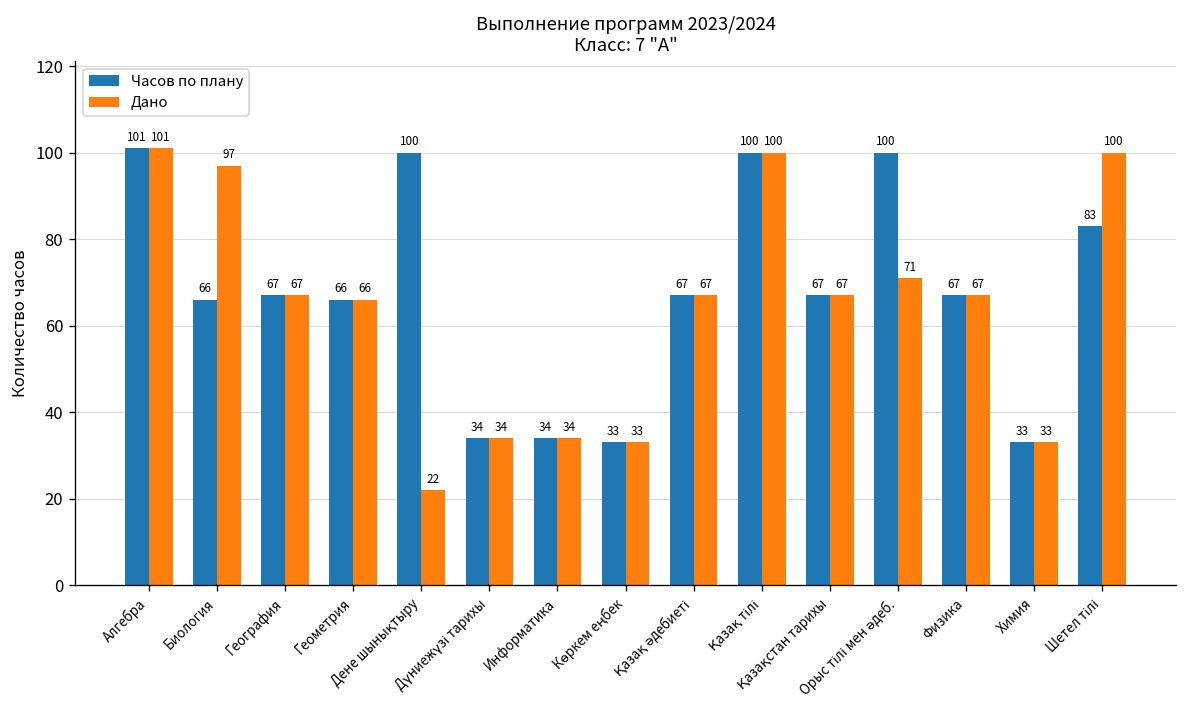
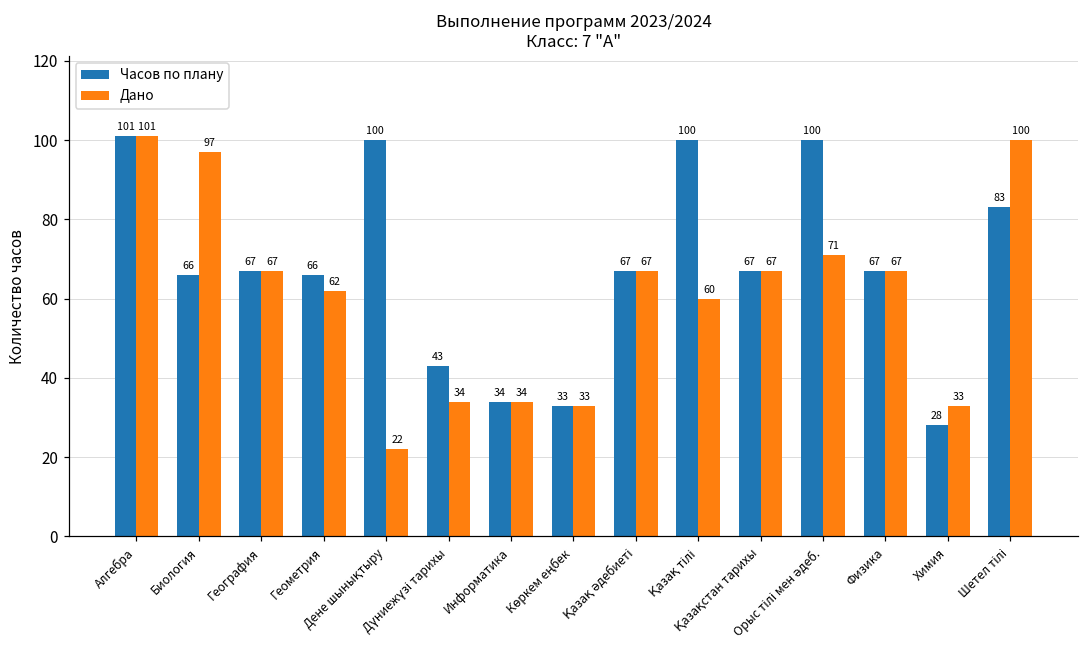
Дано, Геометрия: 66 -> 62
Часов по плану, Дүниежүзі тарихы: 34 -> 43
Дано, Қазақ тілі: 100 -> 60
Часов по плану, Химия: 33 -> 28
